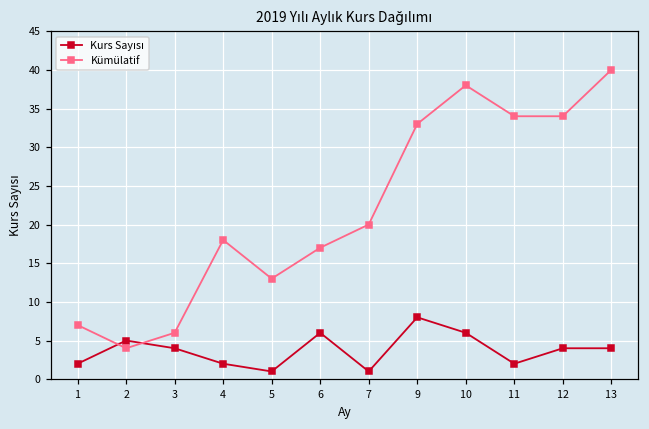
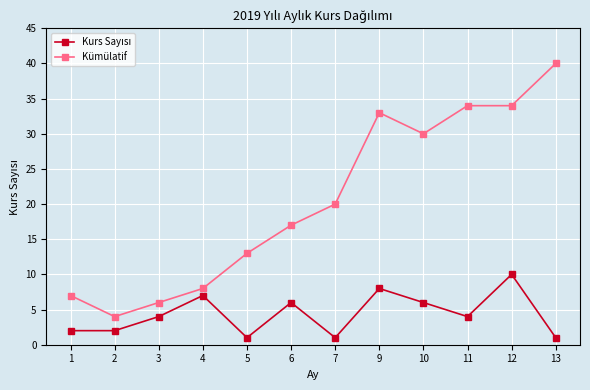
Kurs Sayısı, 2: 5 -> 2
Kurs Sayısı, 4: 2 -> 7
Kümülatif, 4: 18 -> 8
Kümülatif, 10: 38 -> 30
Kurs Sayısı, 11: 2 -> 4
Kurs Sayısı, 12: 4 -> 10
Kurs Sayısı, 13: 4 -> 1
